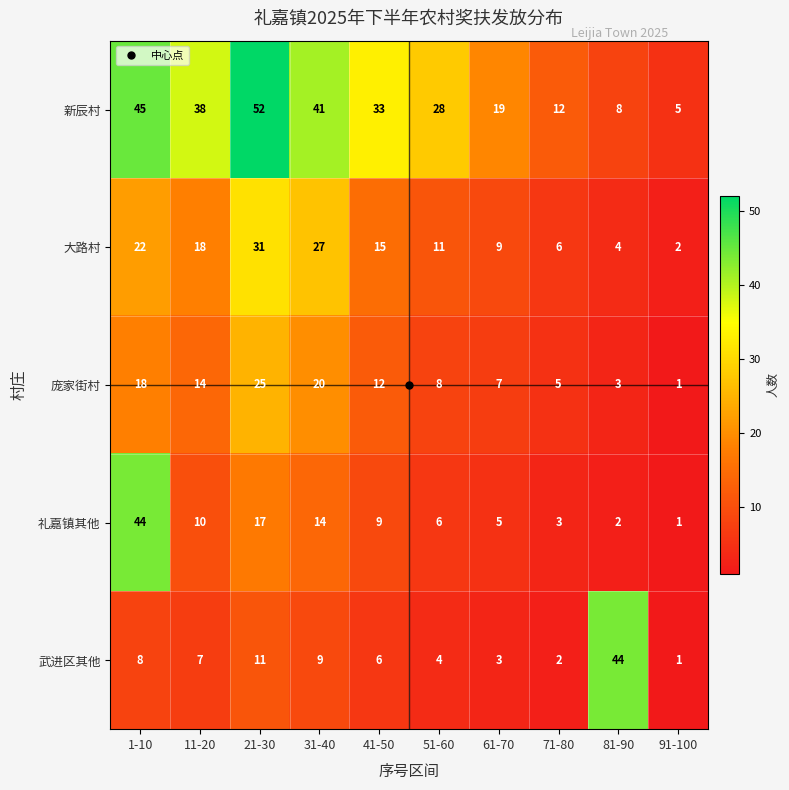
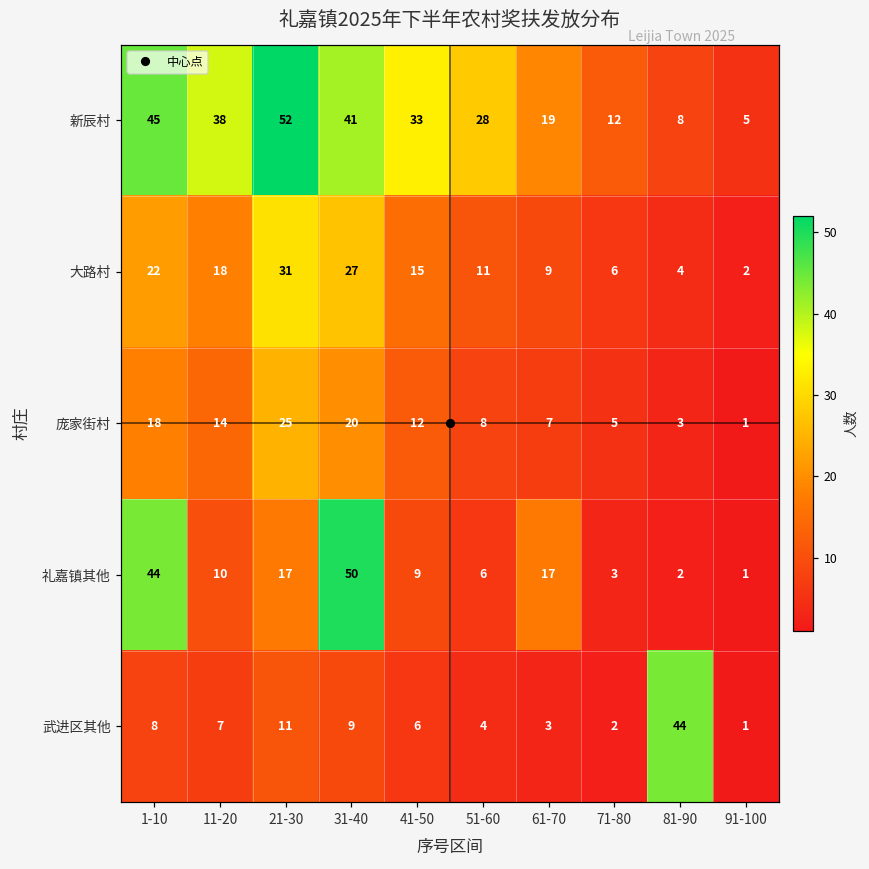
礼嘉镇其他, 31-40: 14 -> 50
礼嘉镇其他, 61-70: 5 -> 17
